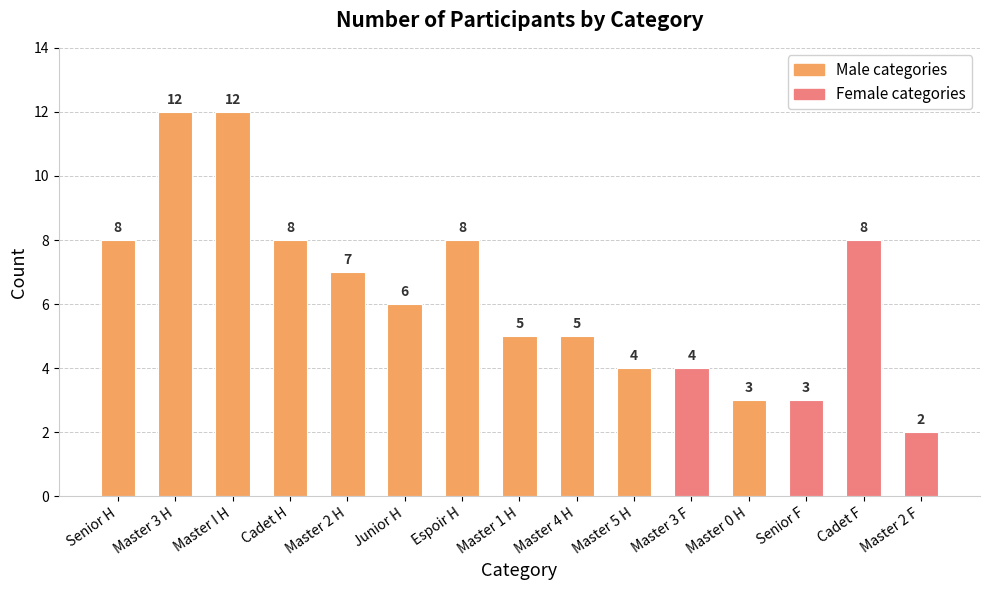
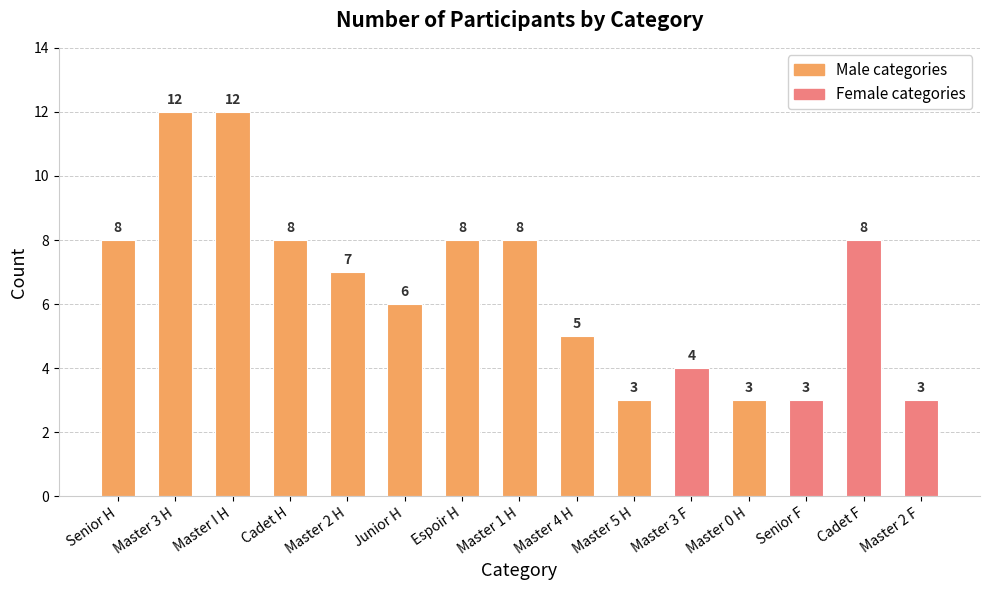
Master 1 H: 5 -> 8
Master 5 H: 4 -> 3
Master 2 F: 2 -> 3
